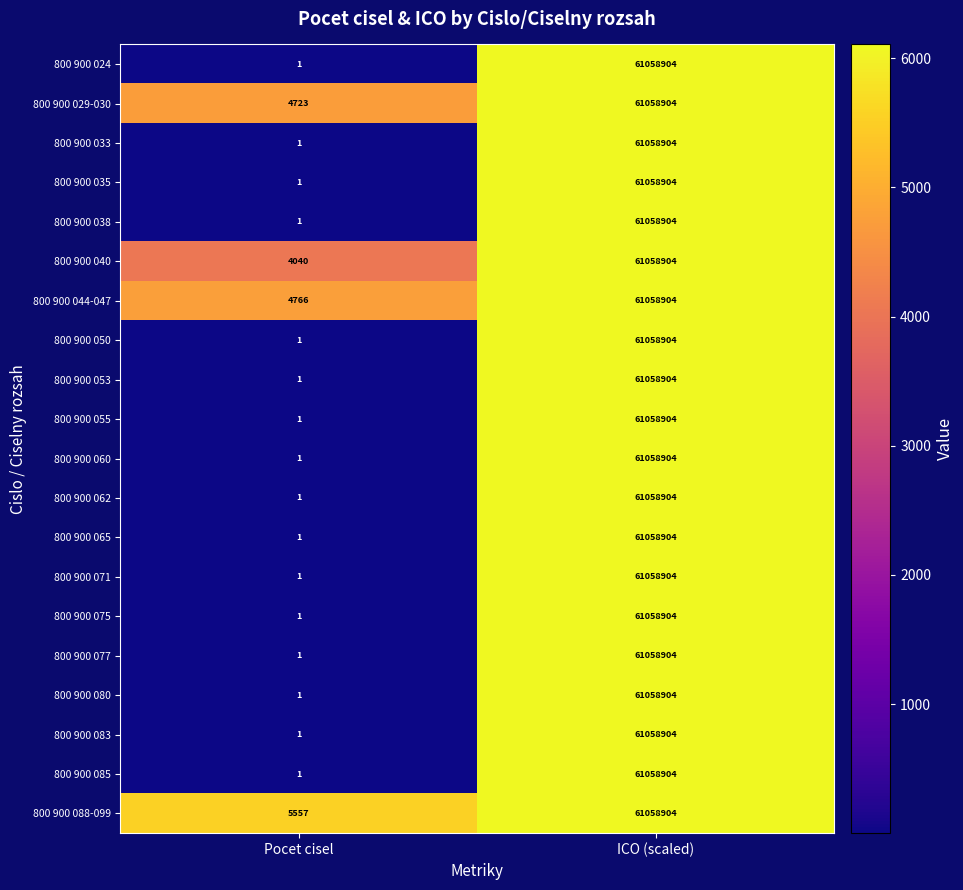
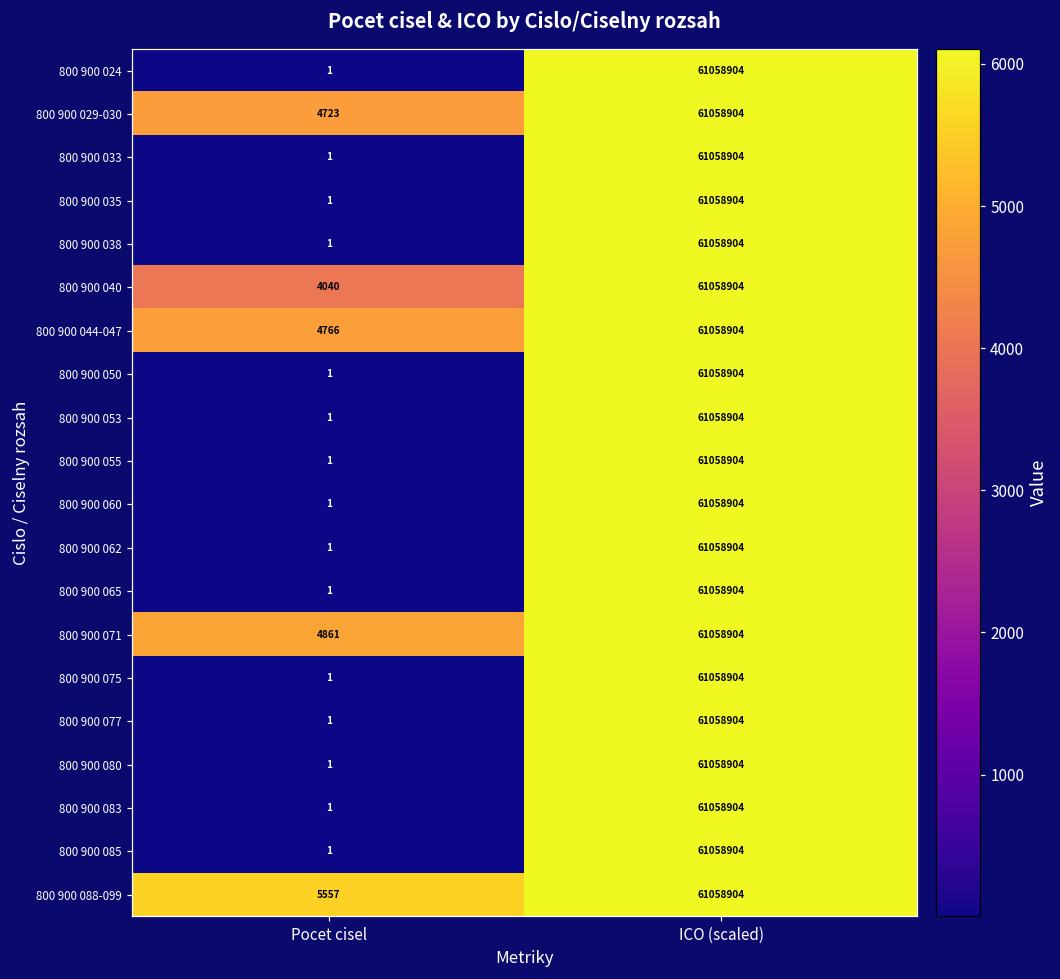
800 900 071, Pocet cisel: 1 -> 4861
